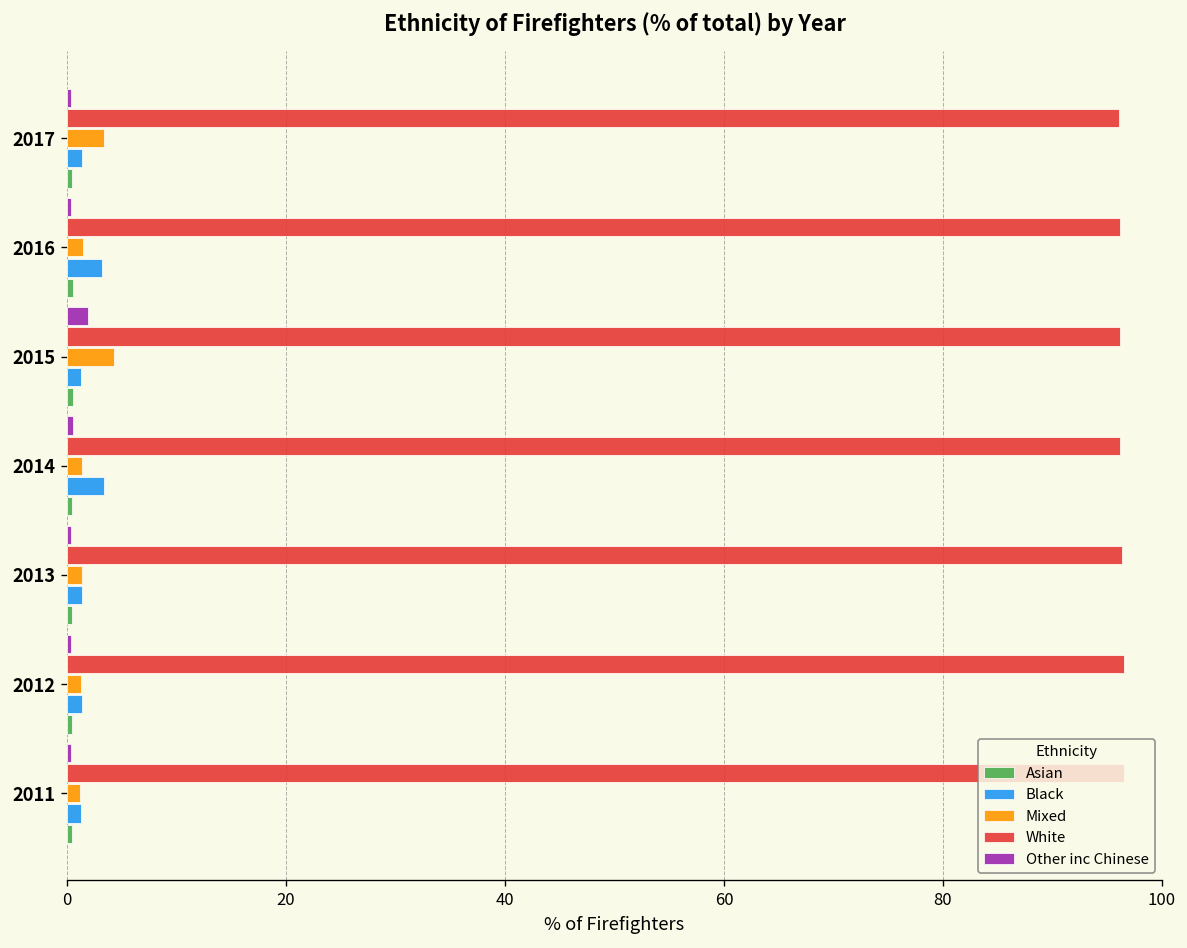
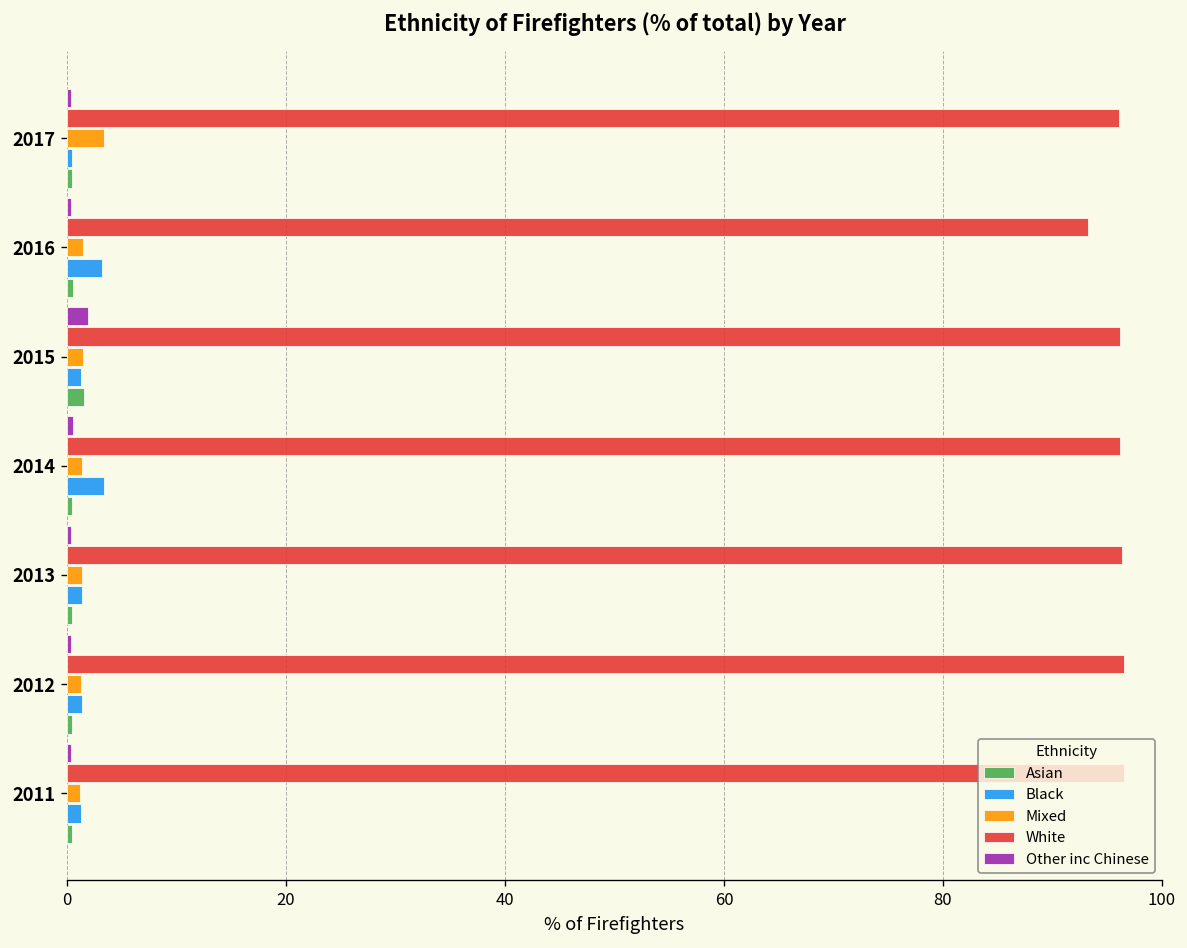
Black, 2017: 1.4 -> 0.5
White, 2016: 96 -> 93
Mixed, 2015: 4 -> 2
Asian, 2015: 1 -> 2
